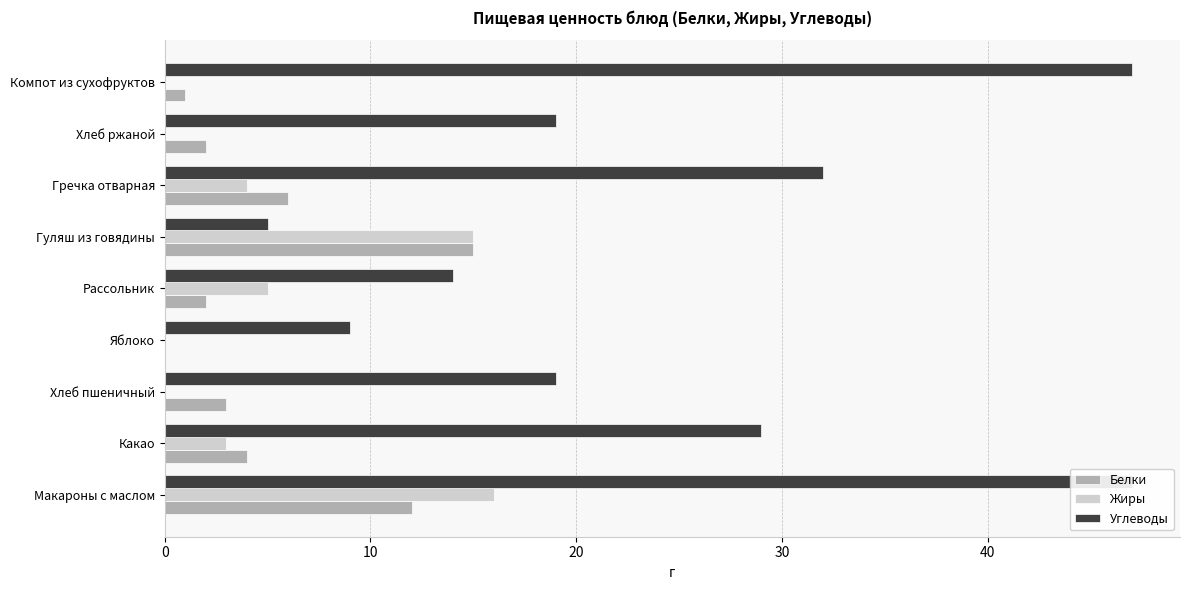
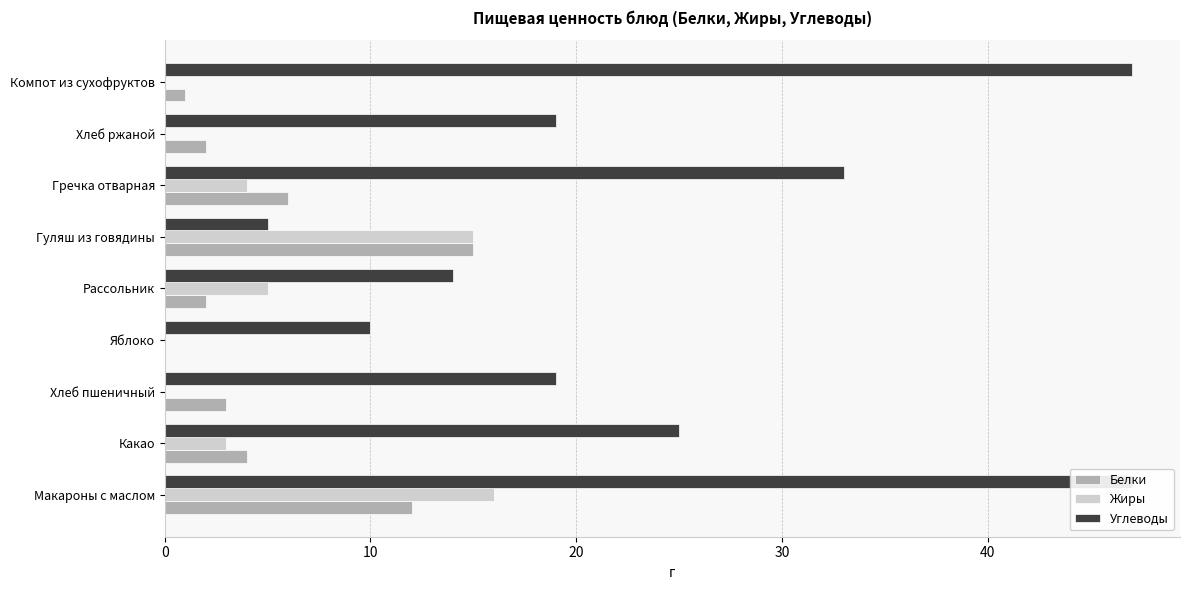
Углеводы, Гречка отварная: 32 -> 33
Углеводы, Яблоко: 9 -> 10
Углеводы, Какао: 29 -> 25
